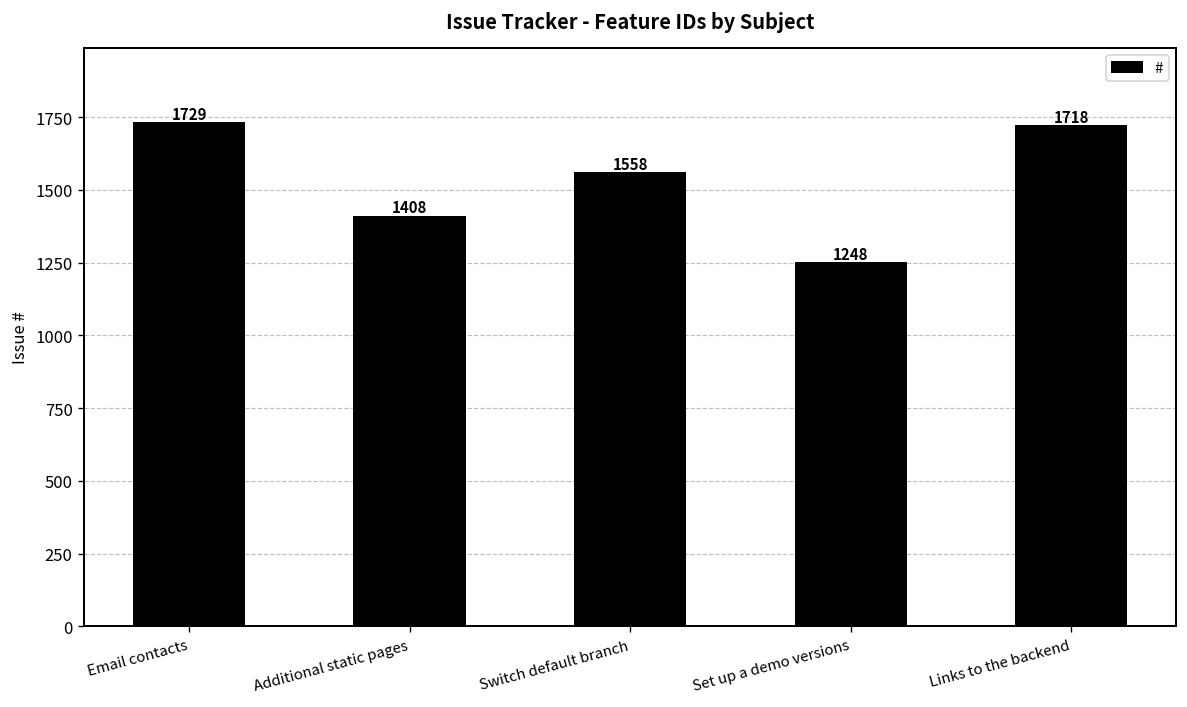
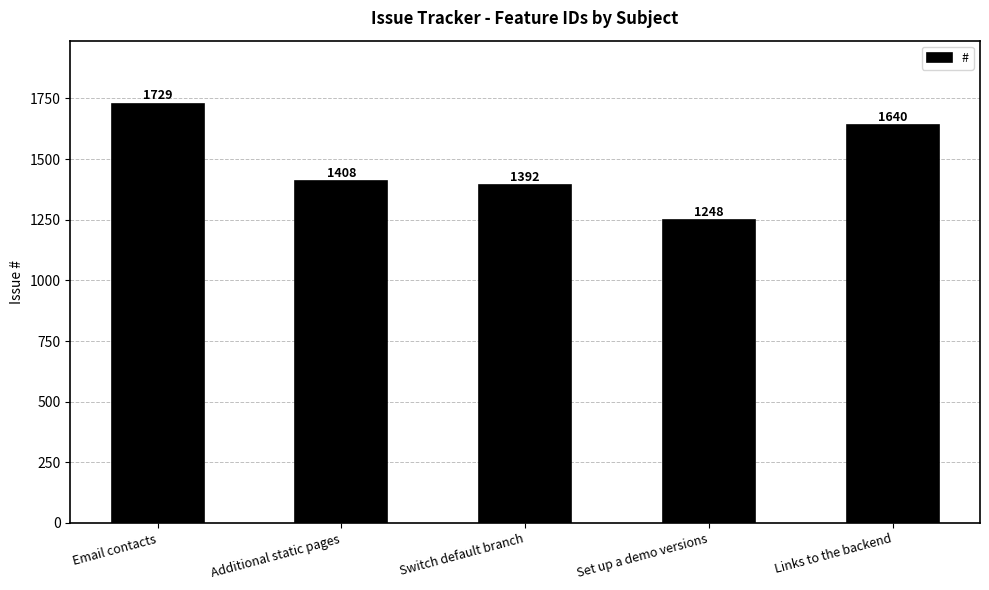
Switch default branch: 1558 -> 1392
Links to the backend: 1718 -> 1640
